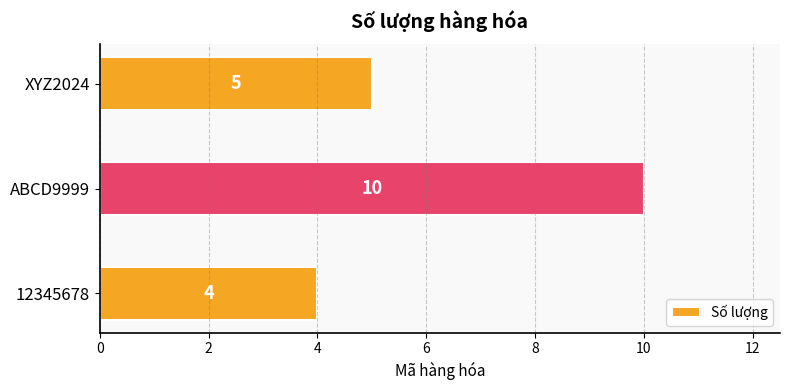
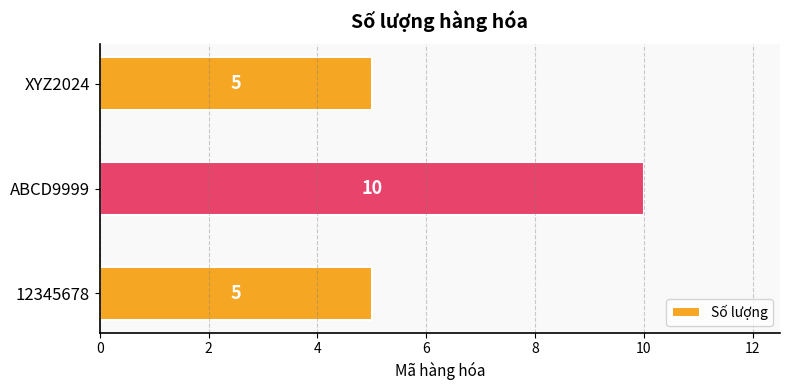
12345678: 4 -> 5
